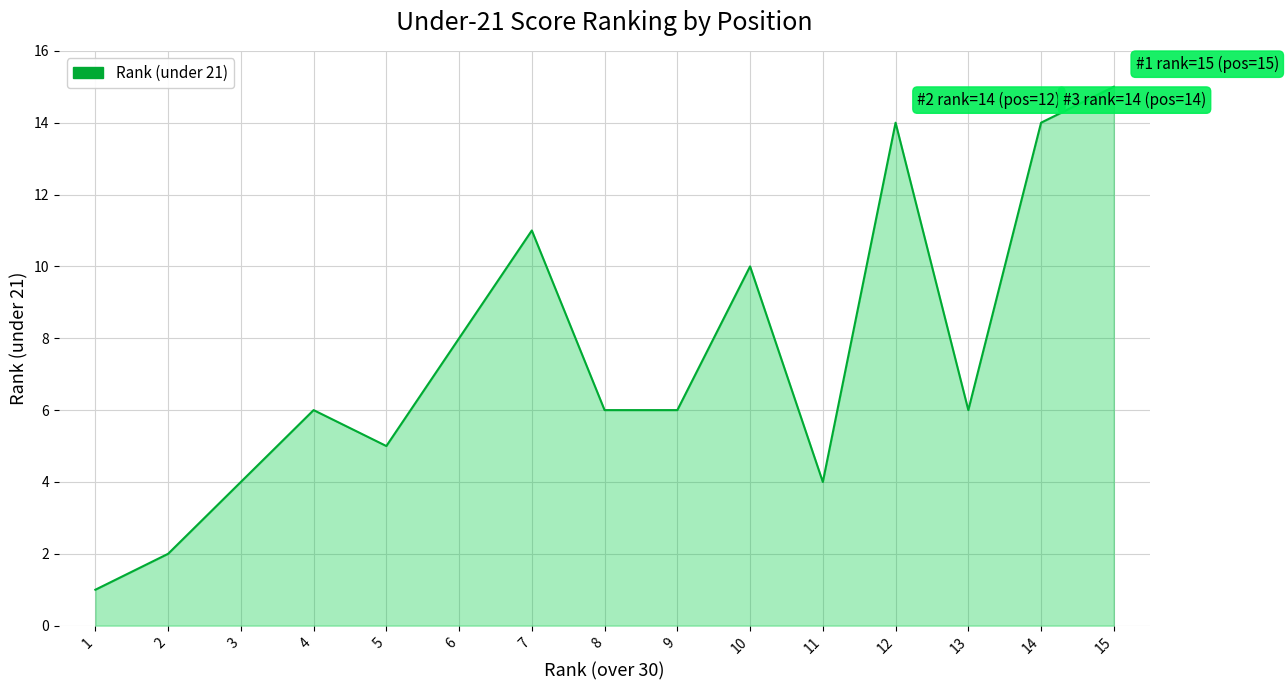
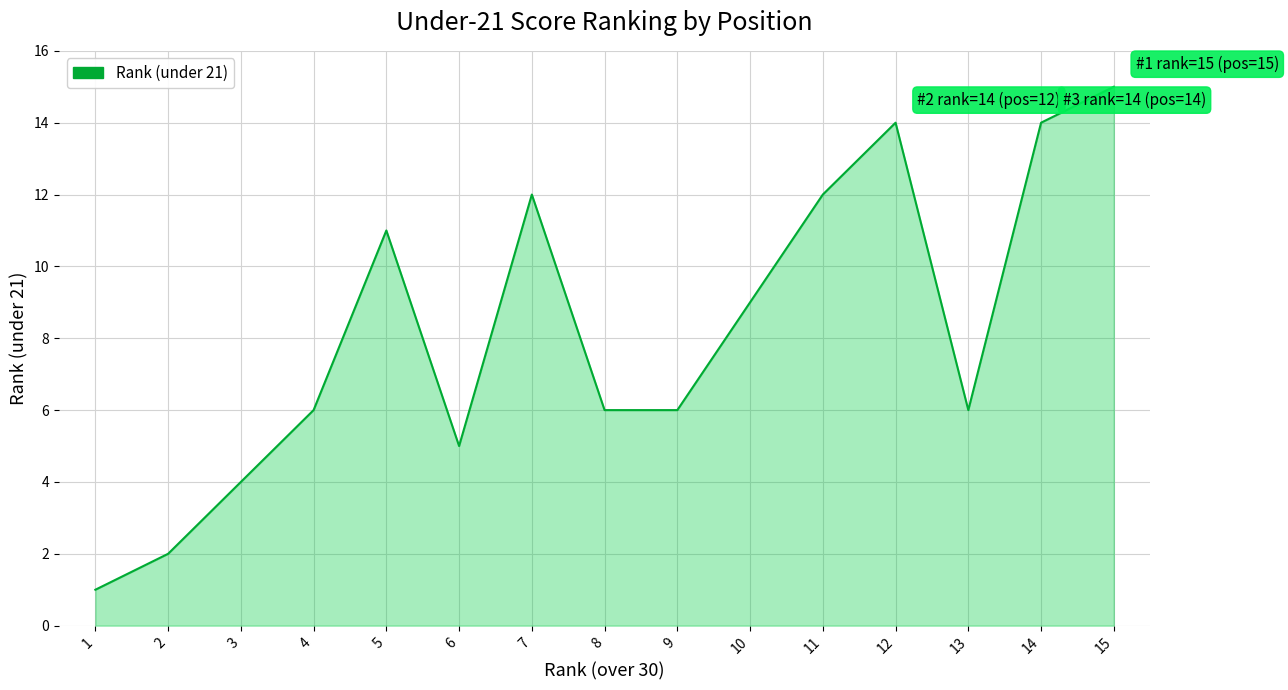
5: 5 -> 11
6: 8 -> 5
7: 11 -> 12
10: 10 -> 9
11: 4 -> 12
